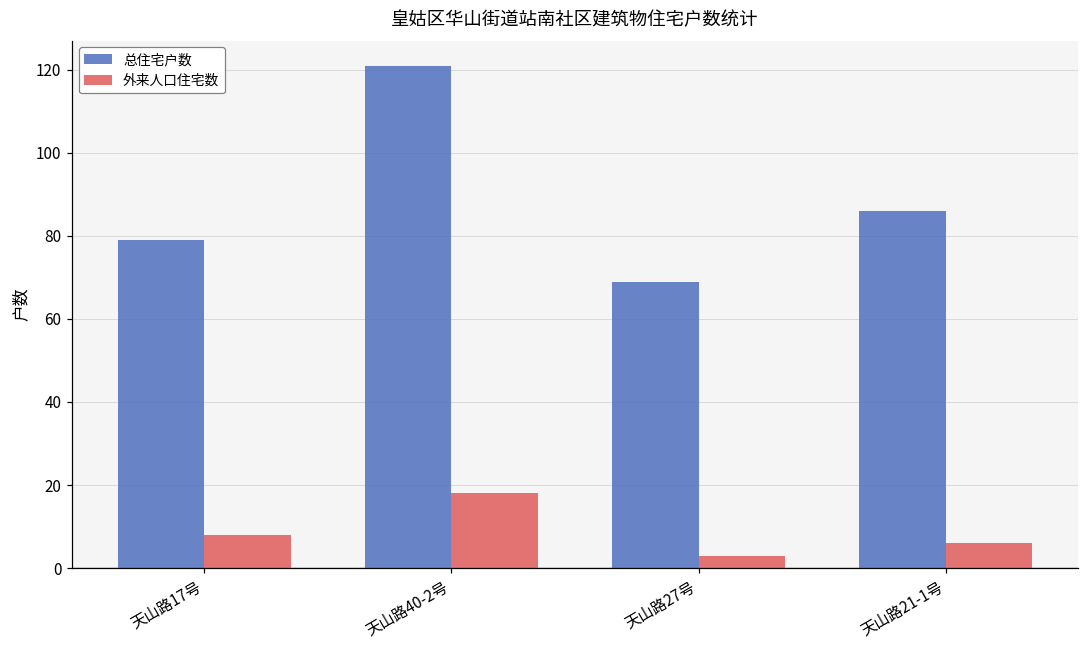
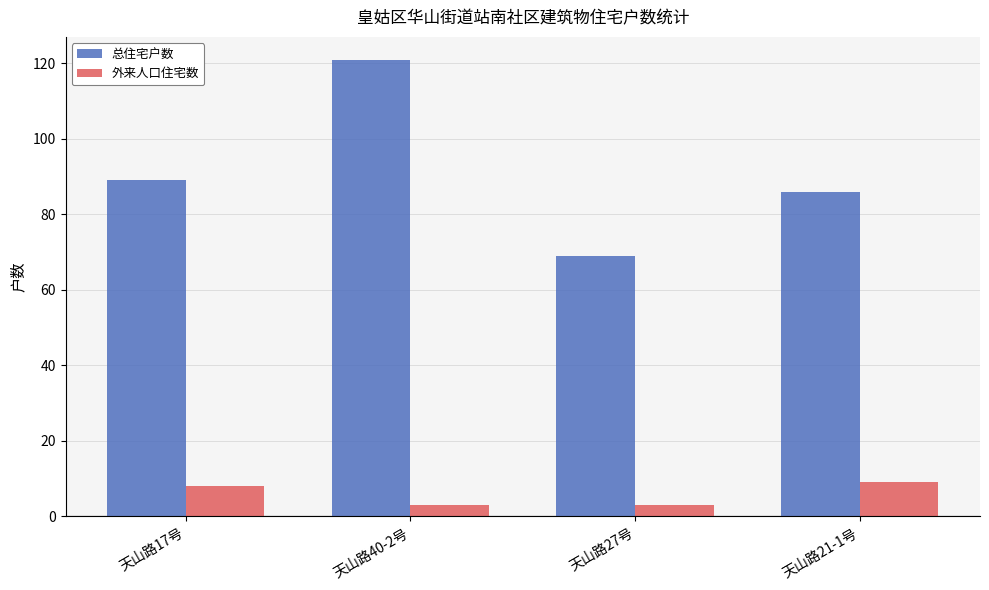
总住宅户数, 天山路17号: 79 -> 89
外来人口住宅数, 天山路40-2号: 18 -> 3
外来人口住宅数, 天山路21-1号: 6 -> 9
